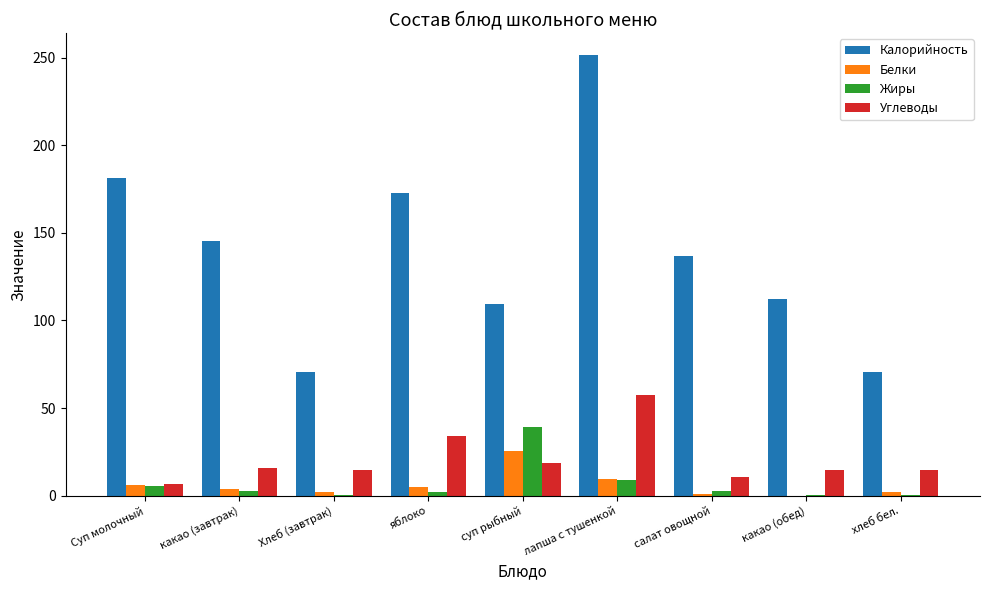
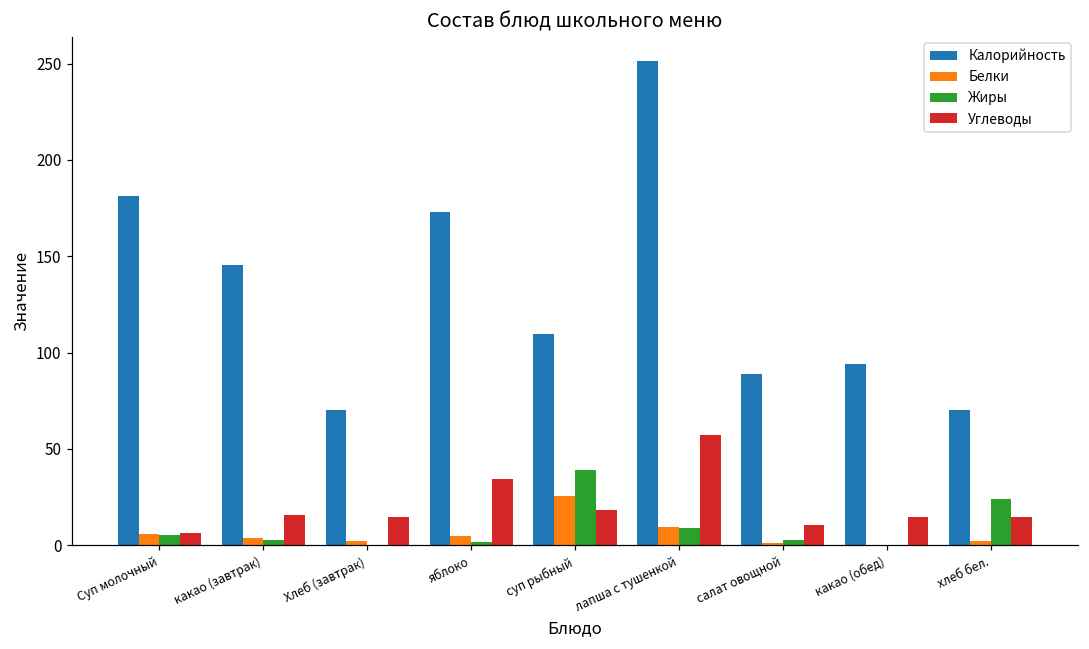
Калорийность, салат овощной: 137 -> 89
Калорийность, какао (обед): 112 -> 94
Жиры, хлеб бел.: 0 -> 24
